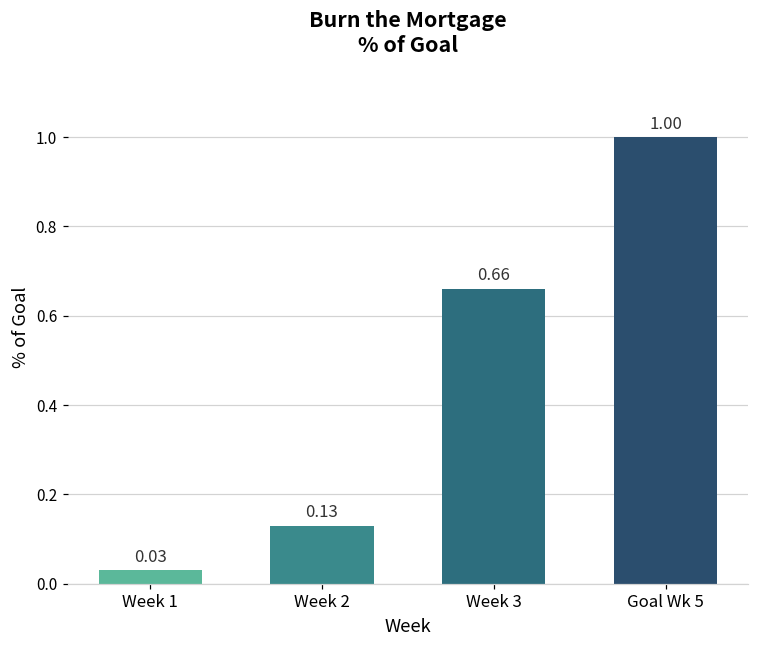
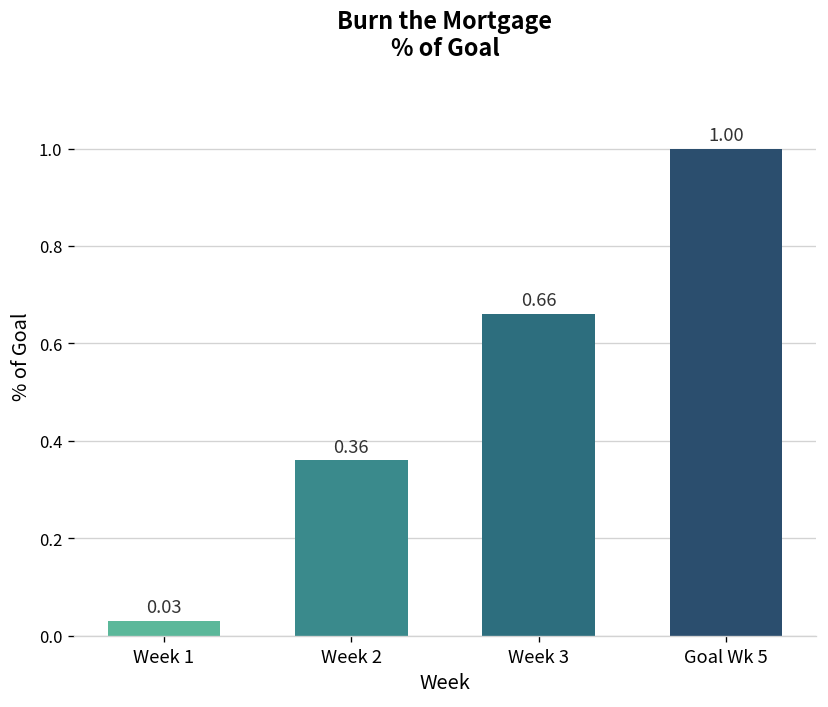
Week 2: 0.13 -> 0.36
